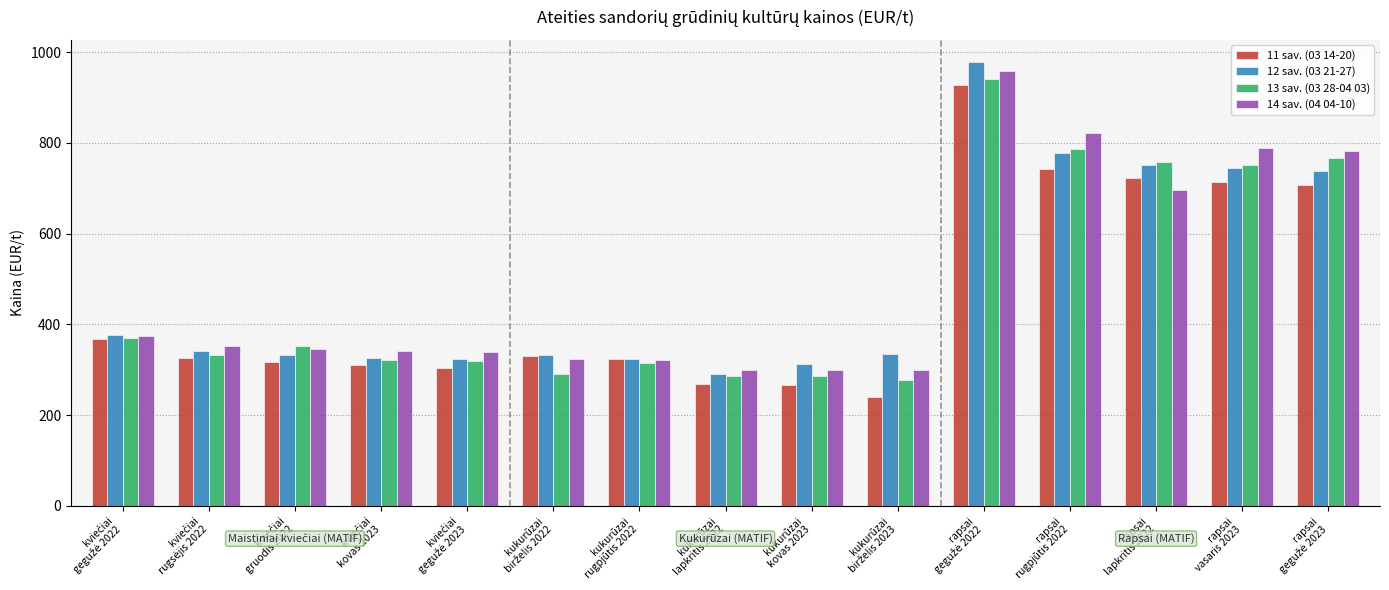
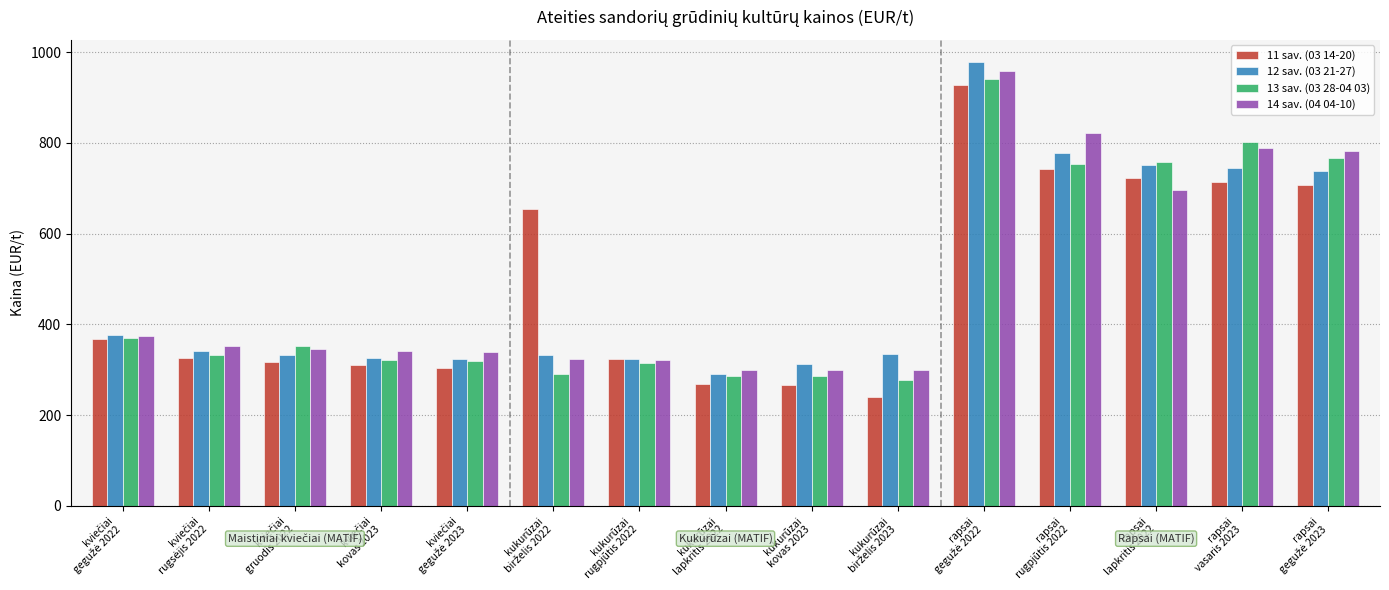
11 sav. (03 14-20), kukurūzai birželis 2022: 330 -> 660
13 sav. (03 28-04 03), rapsai rugpjūtis 2022: 790 -> 750
13 sav. (03 28-04 03), rapsai vasaris 2023: 750 -> 800
